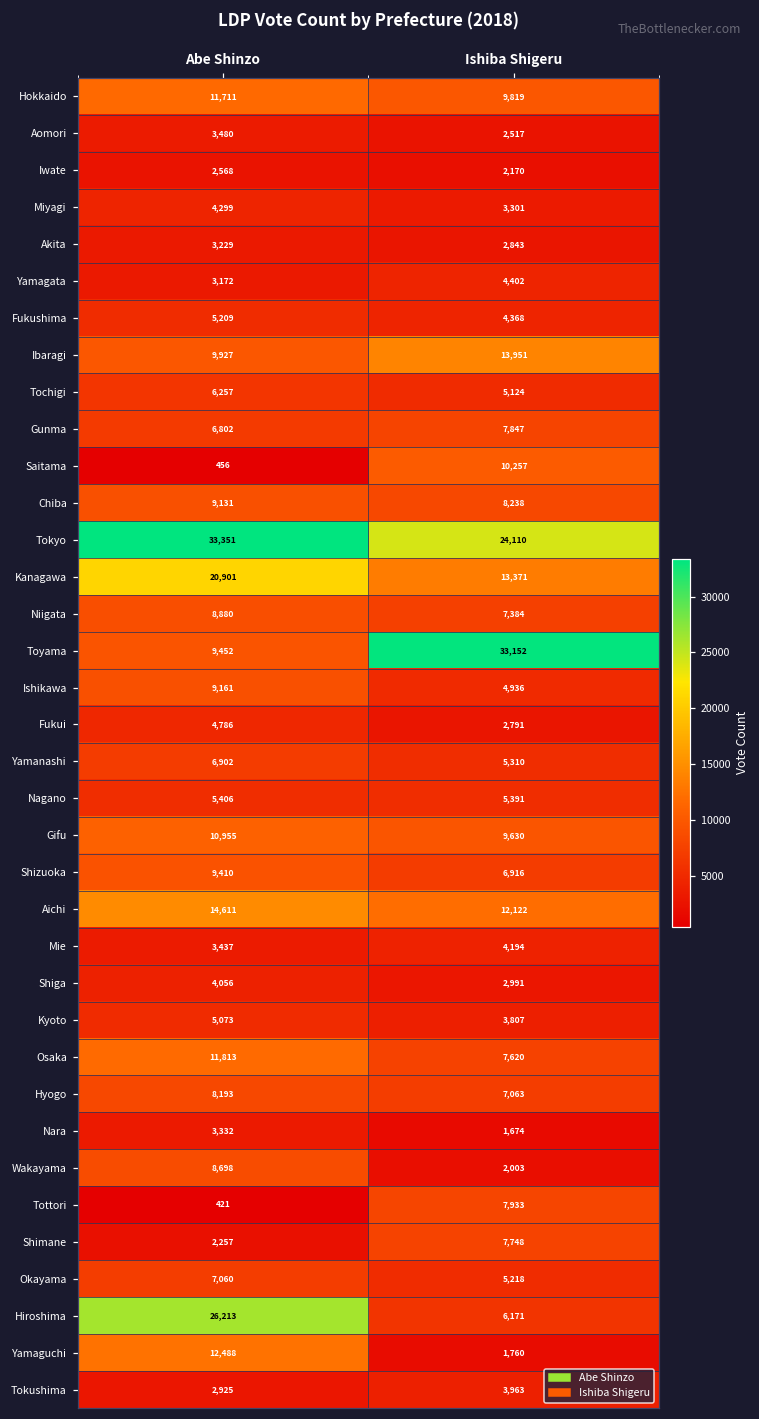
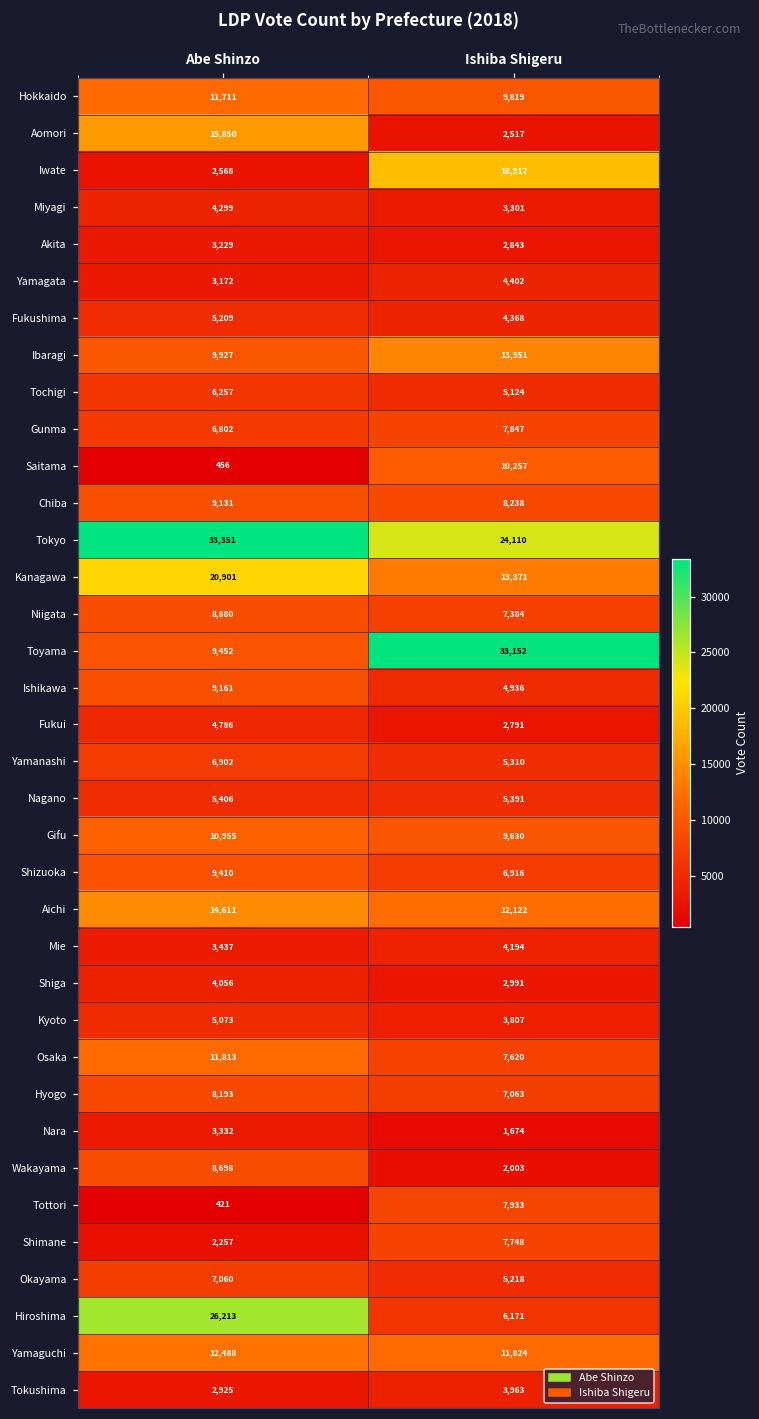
Aomori, Abe Shinzo: 3,480 -> 15,850
Iwate, Ishiba Shigeru: 2,170 -> 18,917
Yamaguchi, Ishiba Shigeru: 1,760 -> 11,824
